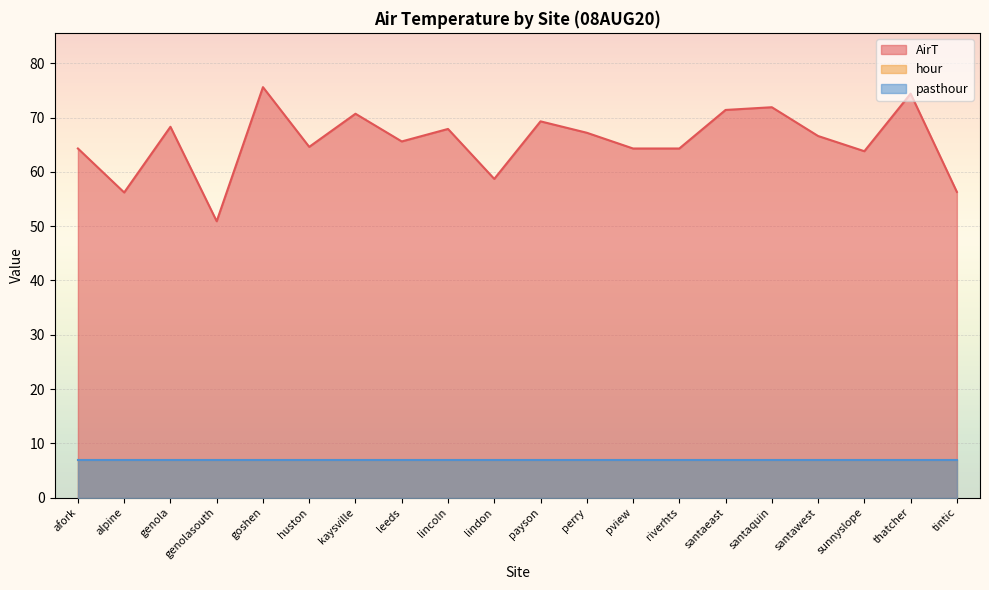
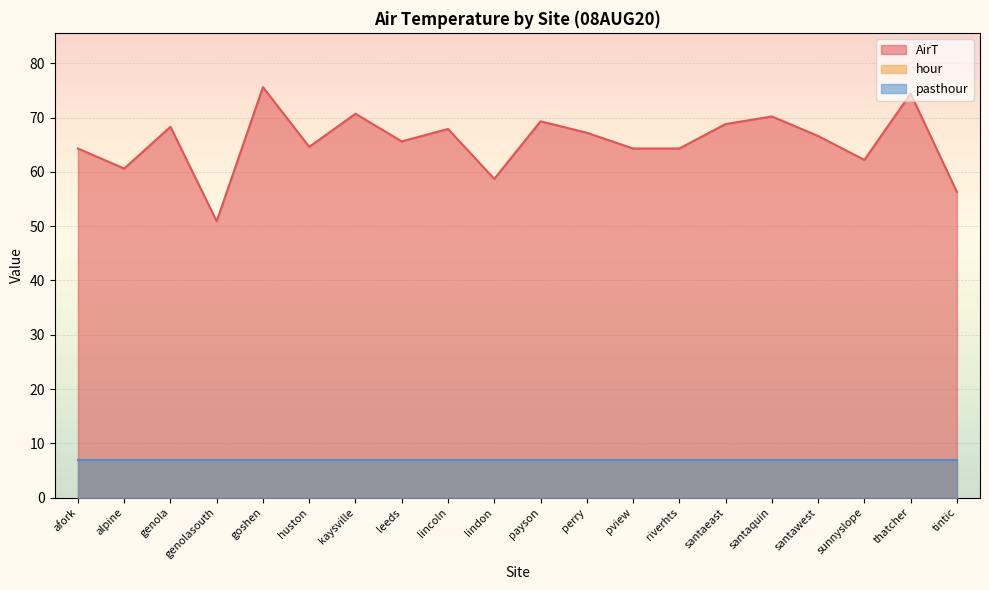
AirT, alpine: 56 -> 61
AirT, santaeast: 71 -> 69
AirT, santaquin: 72 -> 70
AirT, sunnyslope: 64 -> 62
